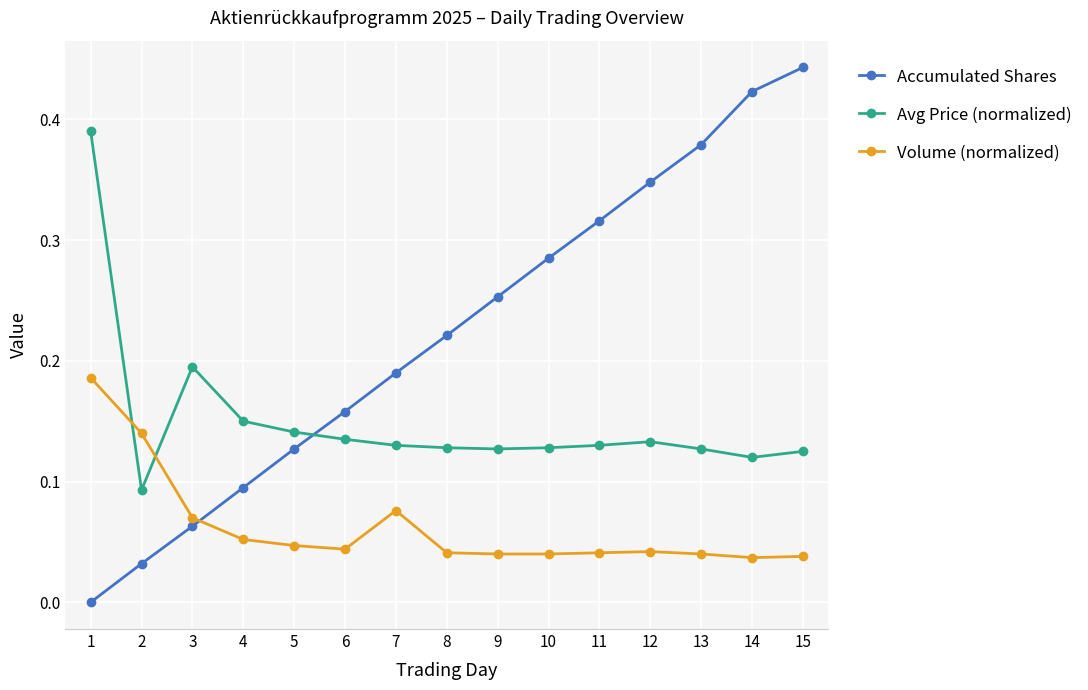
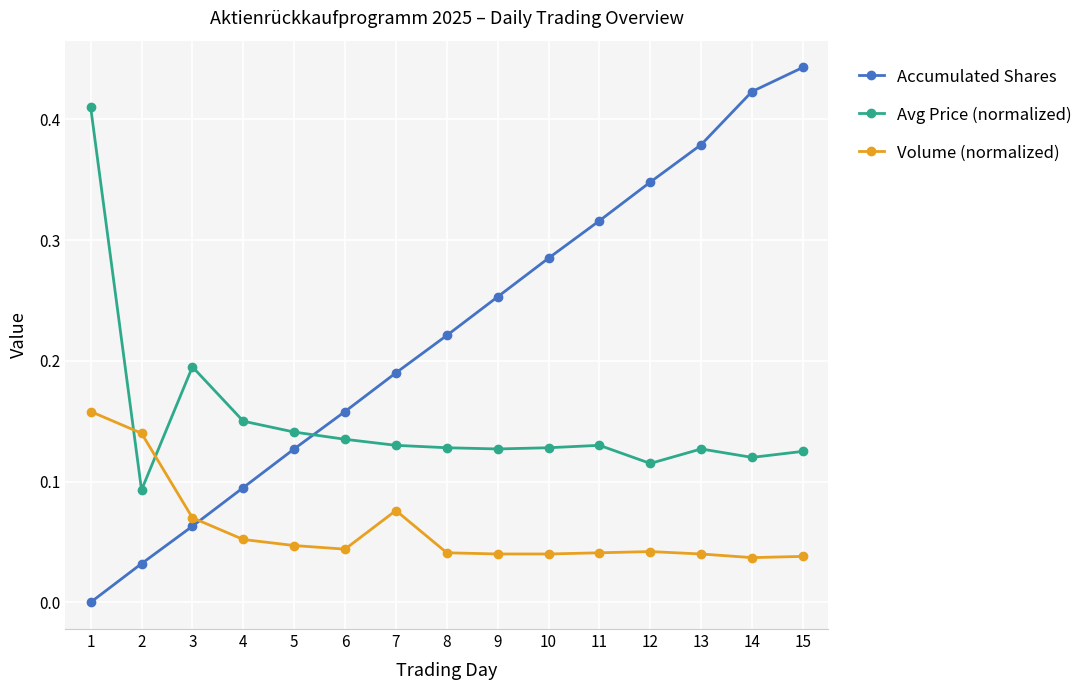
Avg Price (normalized), 1: 0.39 -> 0.41
Volume (normalized), 1: 0.186 -> 0.158
Avg Price (normalized), 12: 0.133 -> 0.115
